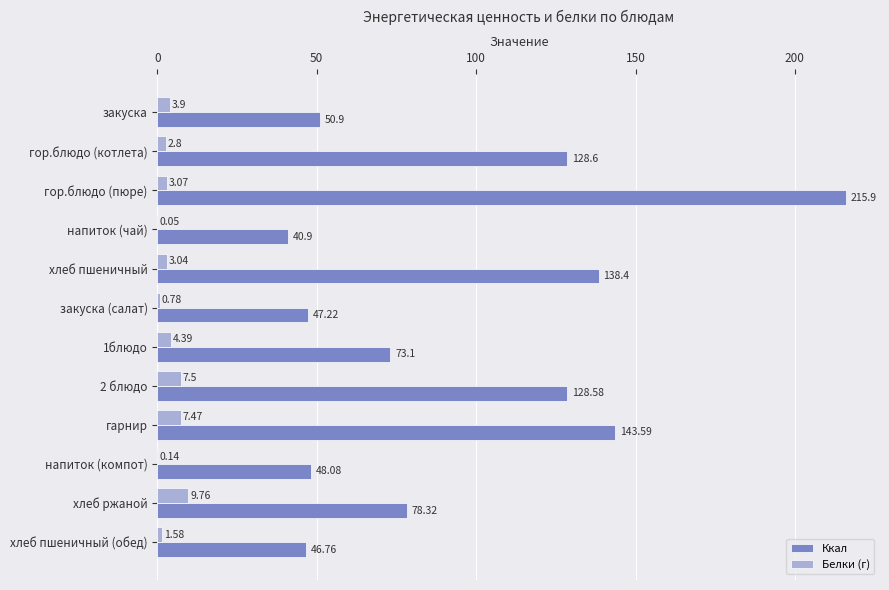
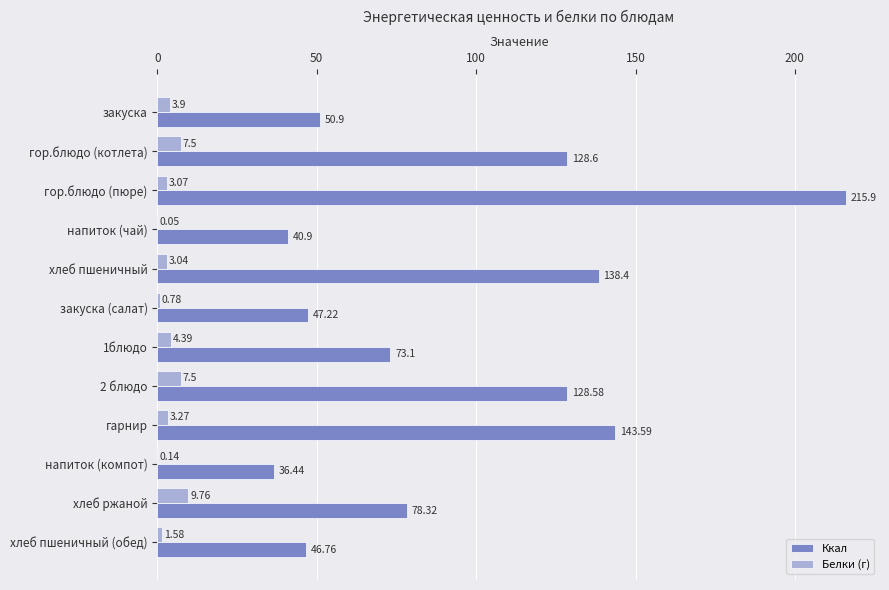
Белки (г), гор.блюдо (котлета): 2.8 -> 7.5
Белки (г), гарнир: 7.47 -> 3.27
Ккал, напиток (компот): 48.08 -> 36.44
